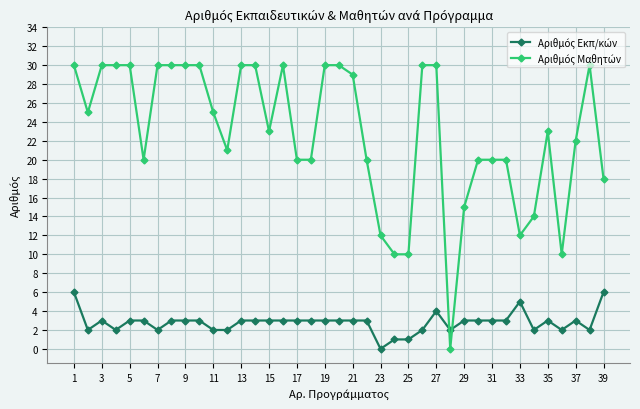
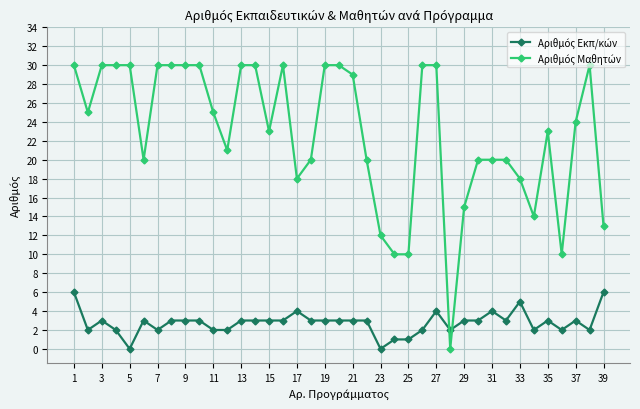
Αριθμός Εκπ/κών, 5: 3 -> 0
Αριθμός Εκπ/κών, 17: 3 -> 4
Αριθμός Μαθητών, 17: 20 -> 18
Αριθμός Εκπ/κών, 31: 3 -> 4
Αριθμός Μαθητών, 33: 12 -> 18
Αριθμός Μαθητών, 37: 22 -> 24
Αριθμός Μαθητών, 39: 18 -> 13
